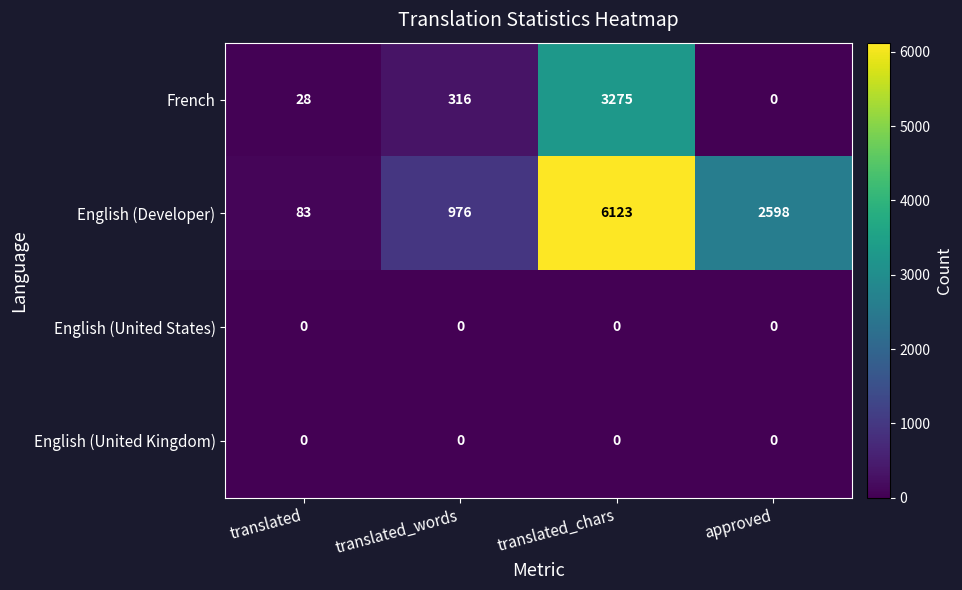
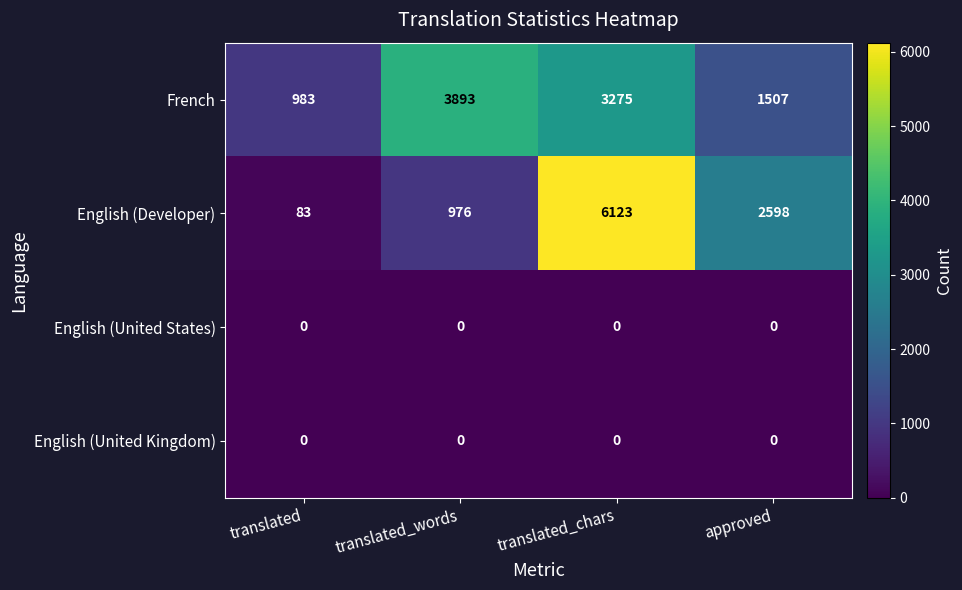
French, translated: 28 -> 983
French, translated_words: 316 -> 3893
French, approved: 0 -> 1507
